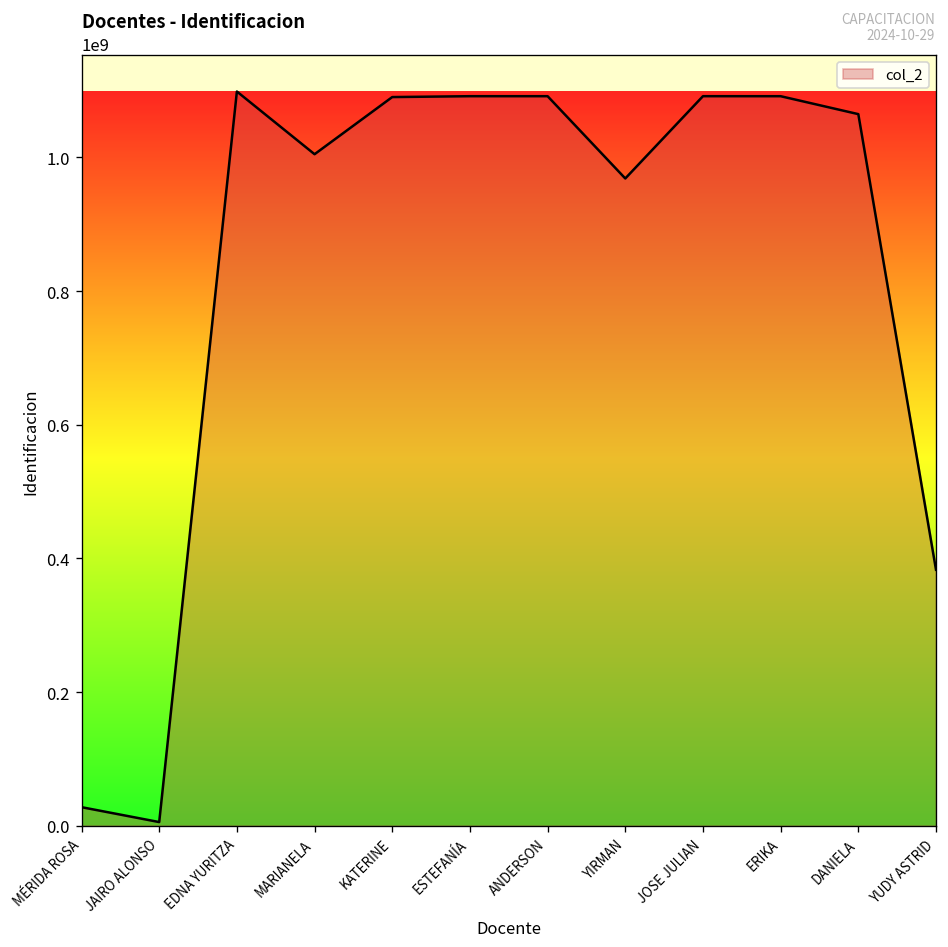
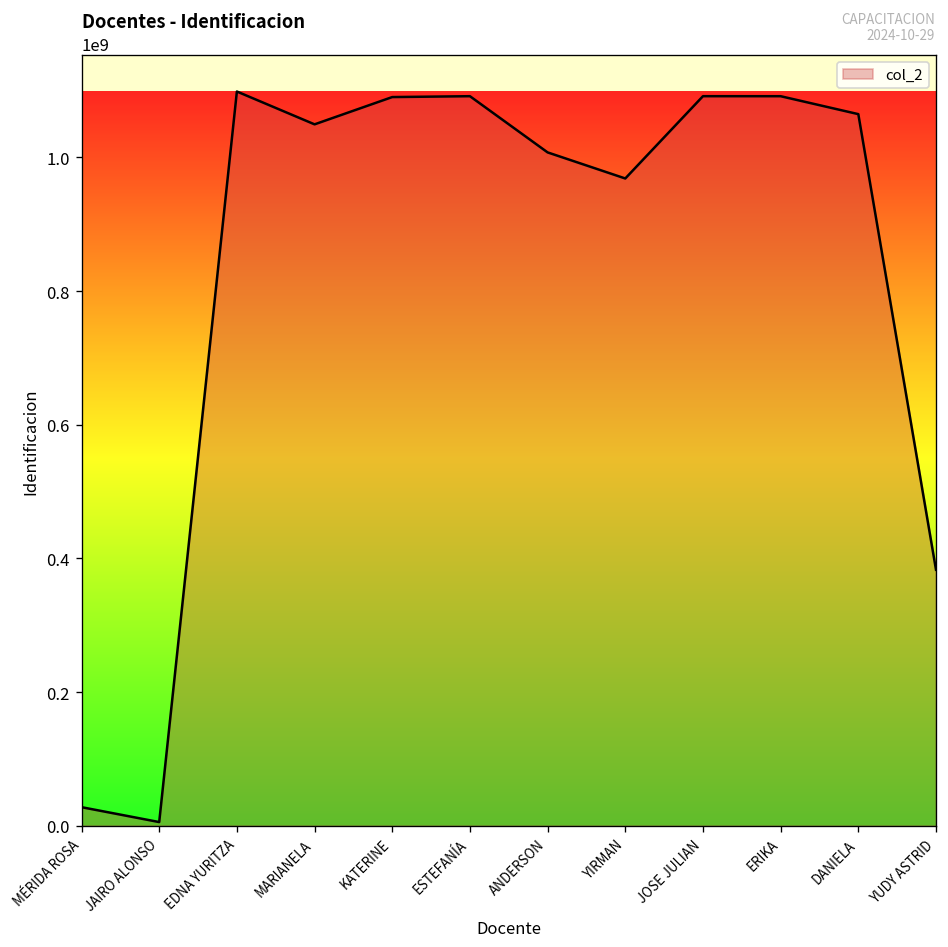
MARIANELA: 1000000000 -> 1050000000
ANDERSON: 1090000000 -> 1010000000
